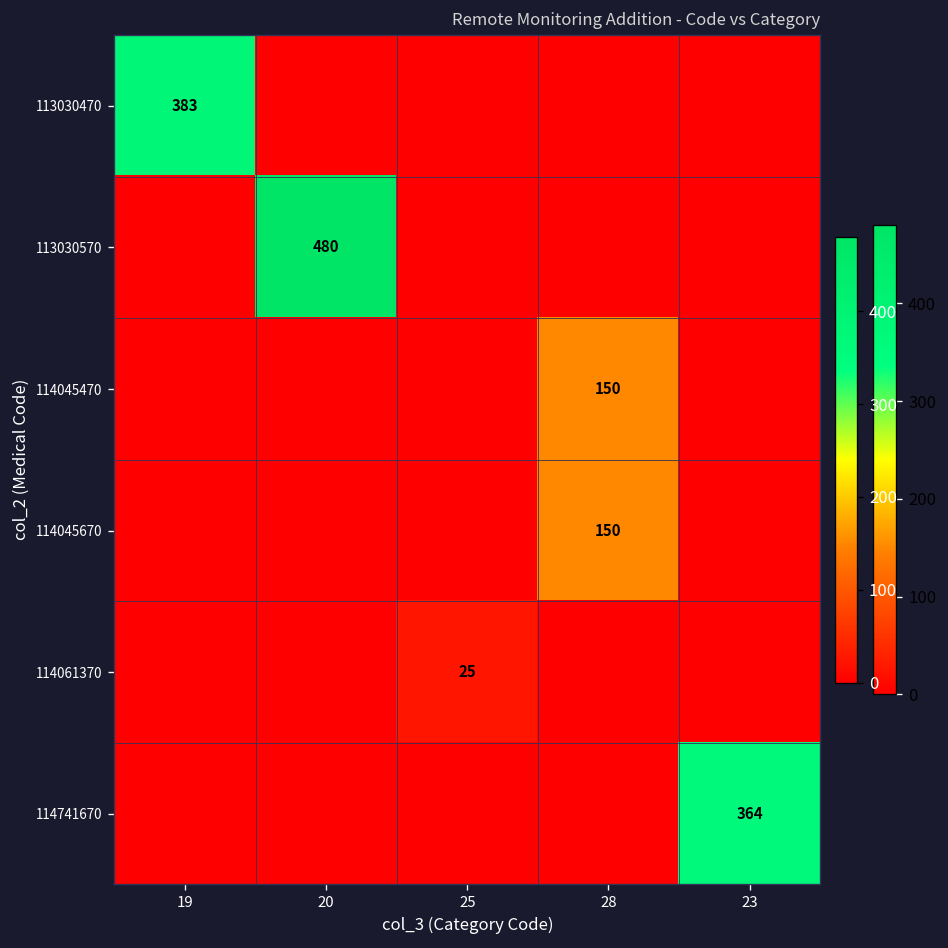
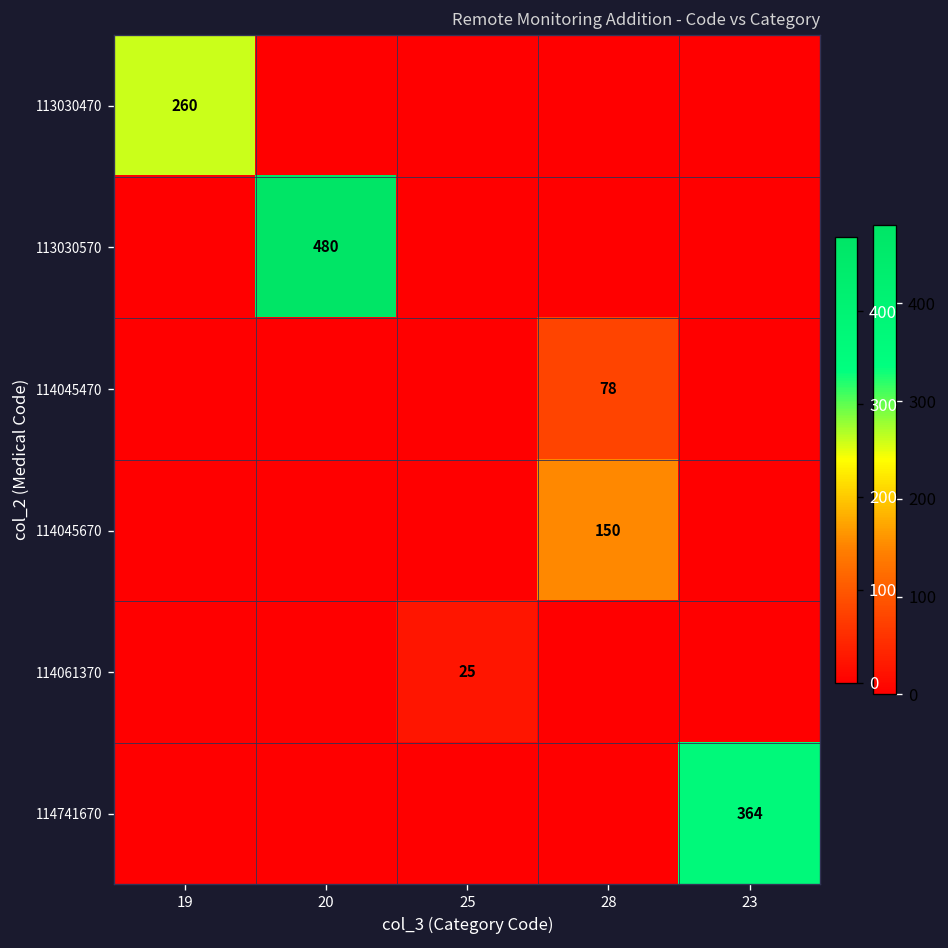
113030470, 19: 383 -> 260
114045470, 28: 150 -> 78
